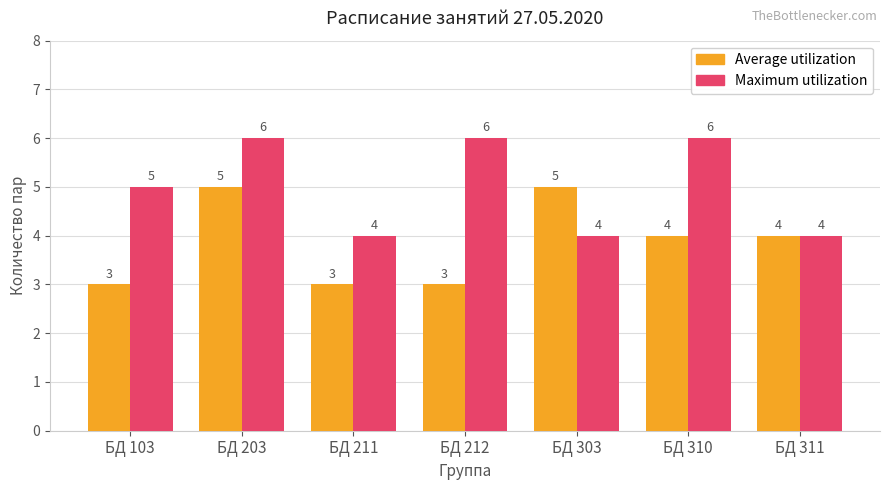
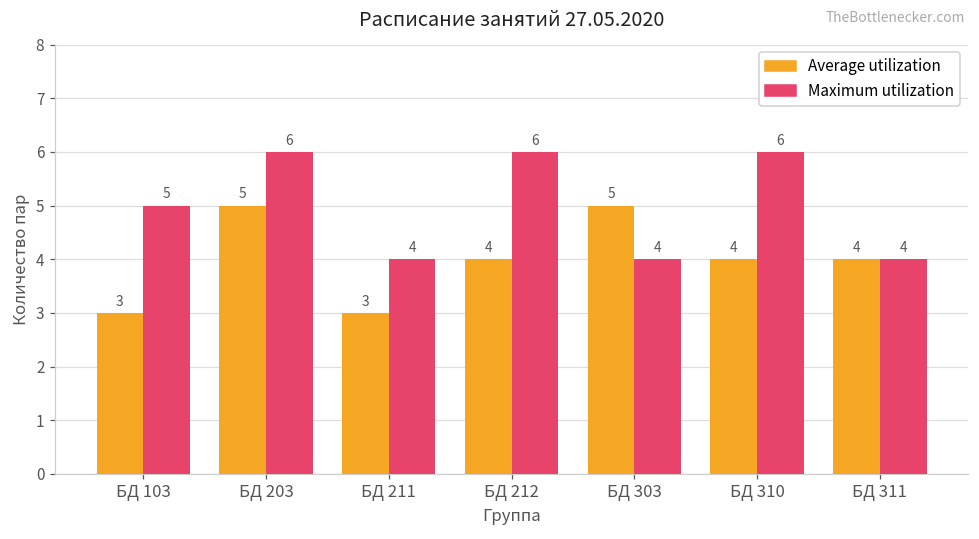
Average utilization, БД 212: 3 -> 4
